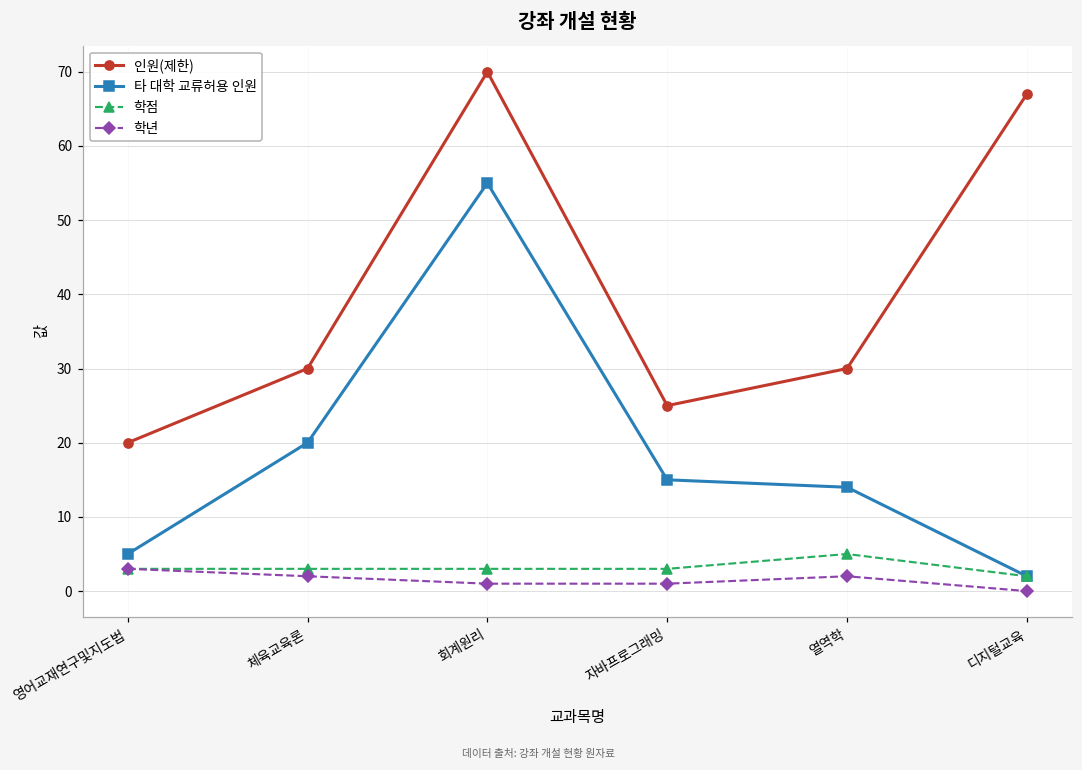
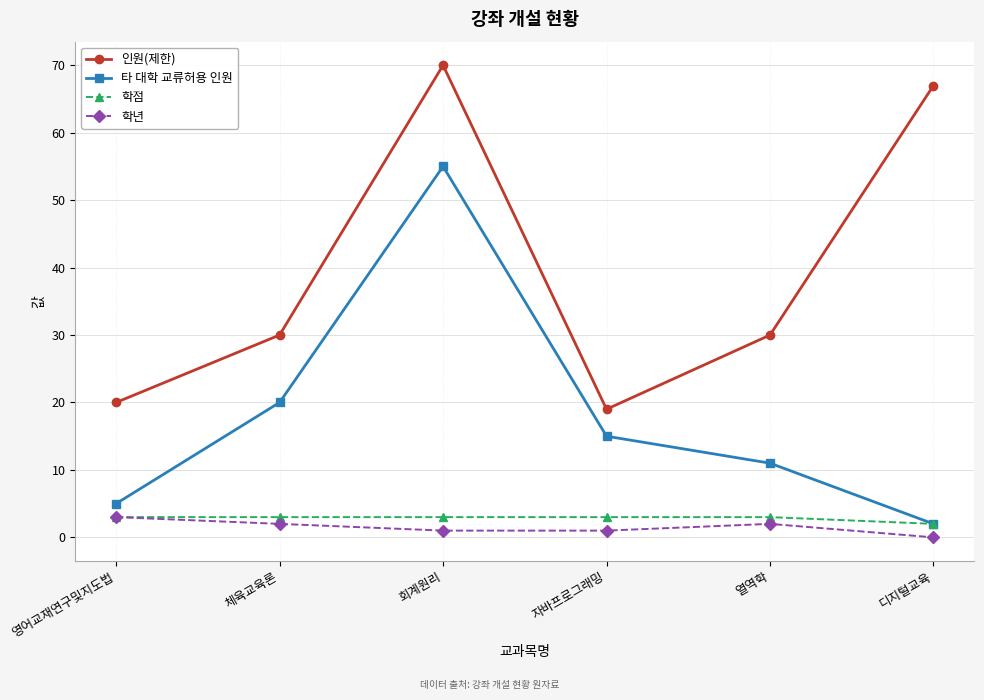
인원(제한), 자바프로그래밍: 25 -> 19
타 대학 교류허용 인원, 열역학: 14 -> 11
학점, 열역학: 5 -> 3
